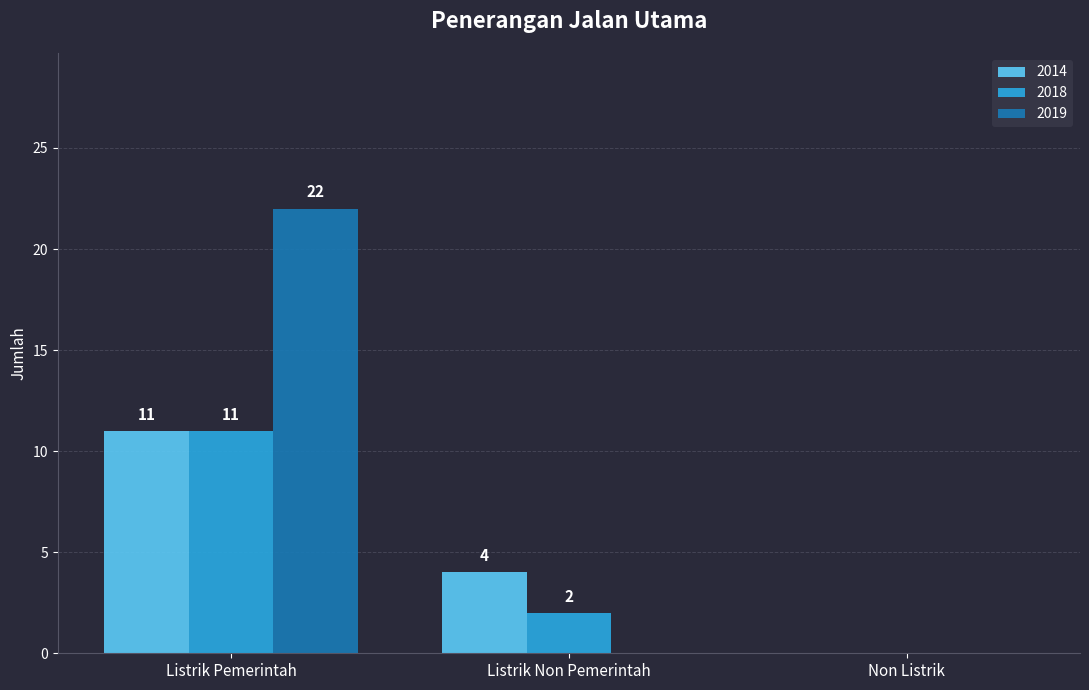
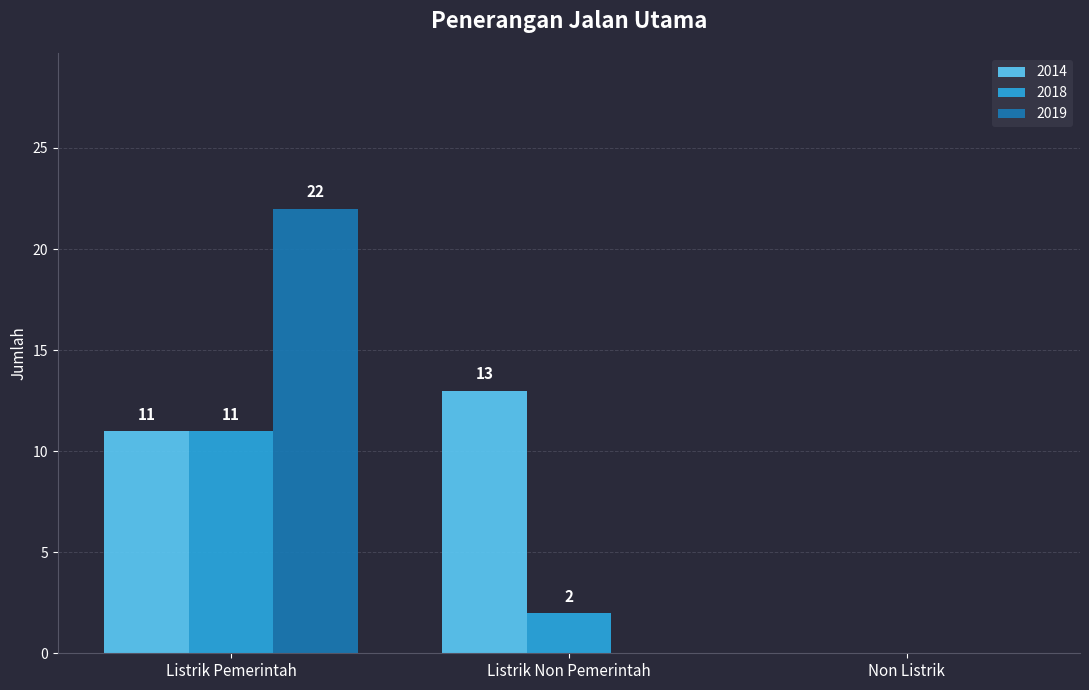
2014, Listrik Non Pemerintah: 4 -> 13
